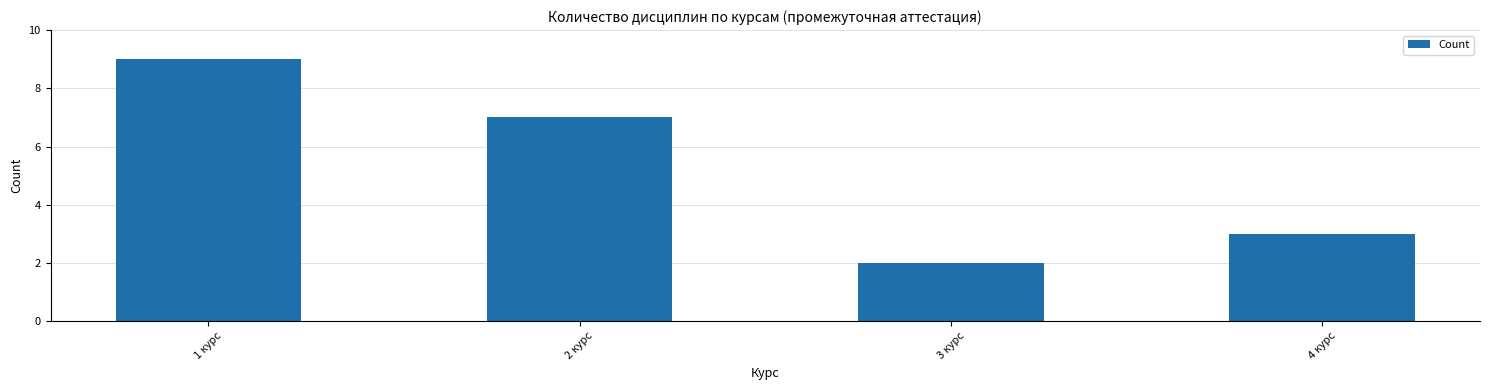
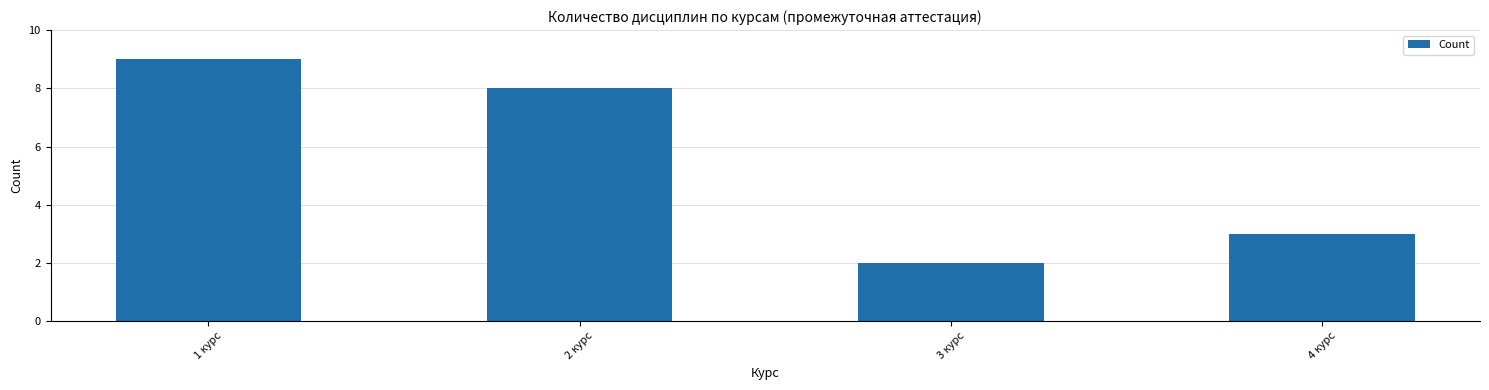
2 курс: 7 -> 8
